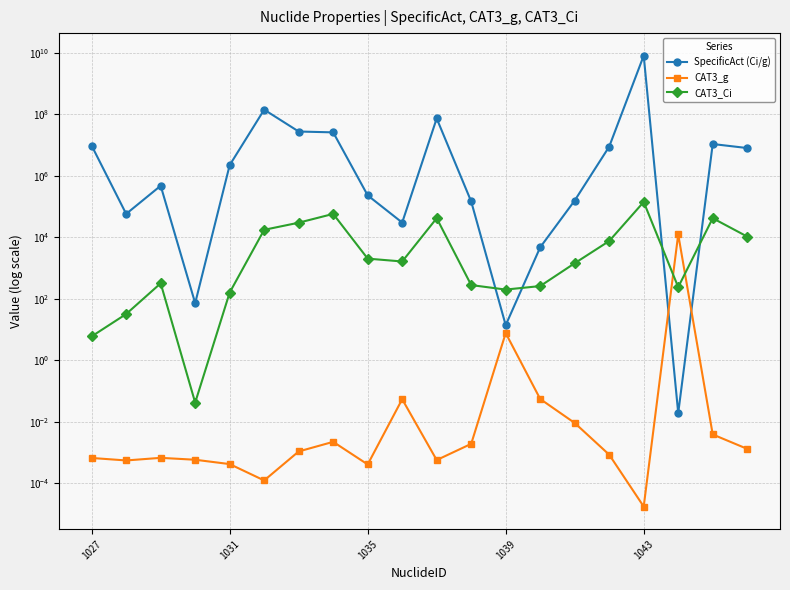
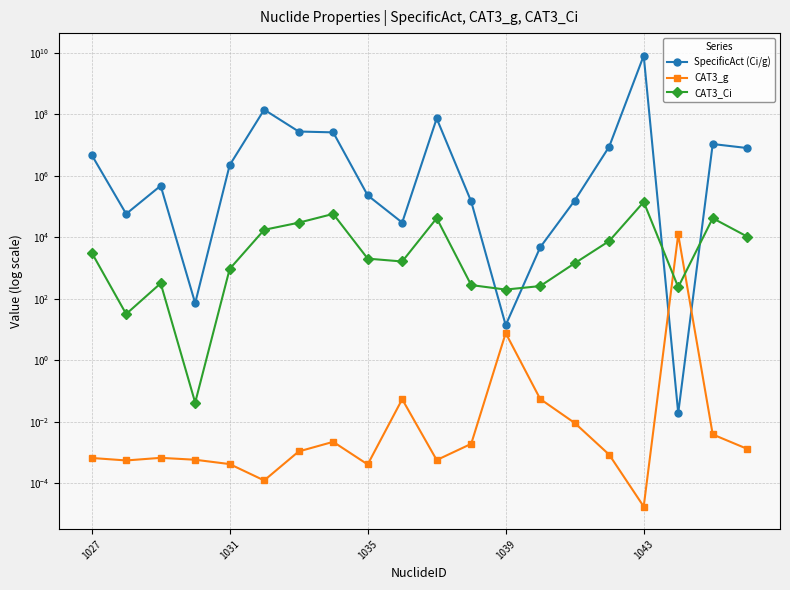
SpecificAct (Ci/g), 1027: 10000000 -> 5000000
CAT3_Ci, 1027: 6 -> 3000
CAT3_Ci, 1031: 200 -> 900
